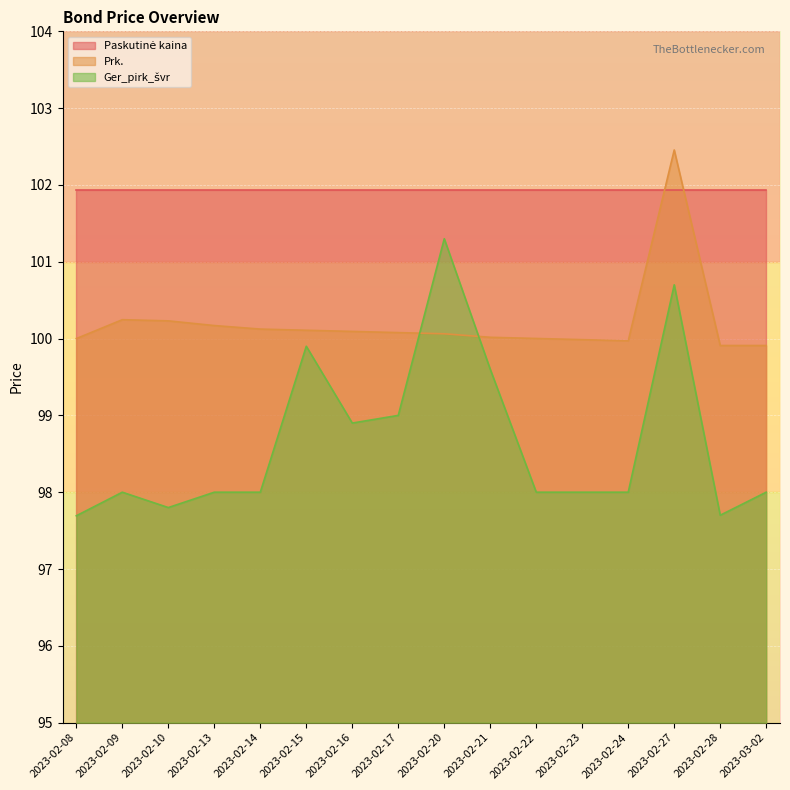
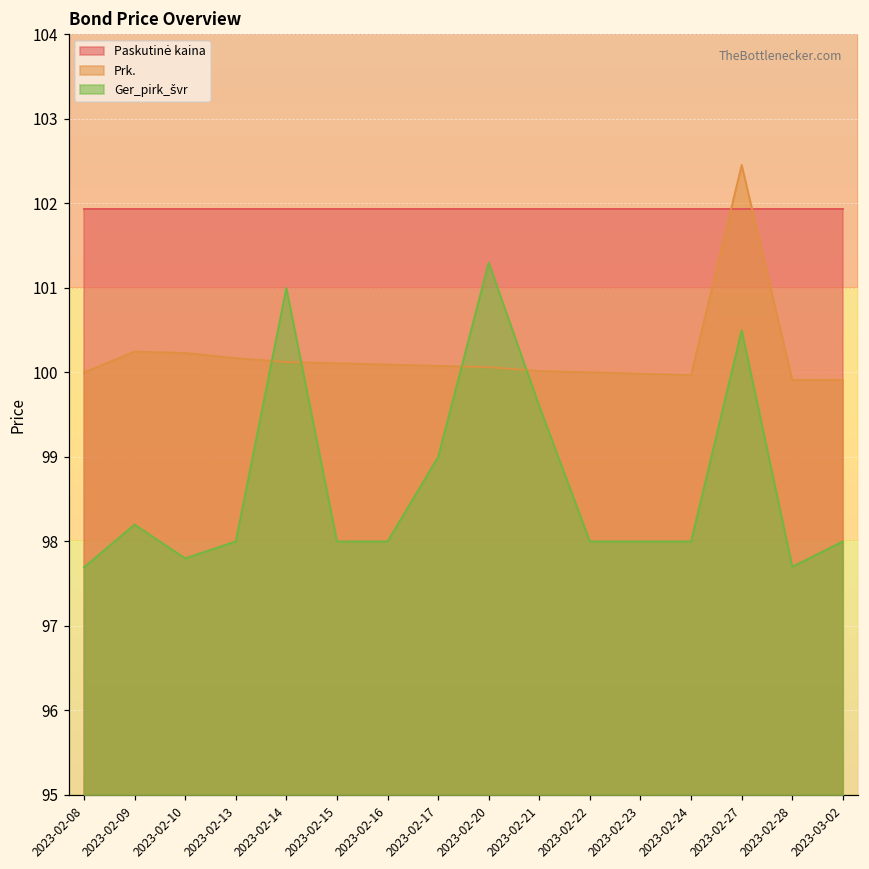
Ger_pirk_švr, 2023-02-09: 98.0 -> 98.2
Ger_pirk_švr, 2023-02-14: 98 -> 101
Ger_pirk_švr, 2023-02-15: 99.9 -> 98.0
Ger_pirk_švr, 2023-02-16: 98.9 -> 98.0
Ger_pirk_švr, 2023-02-27: 100.7 -> 100.5
